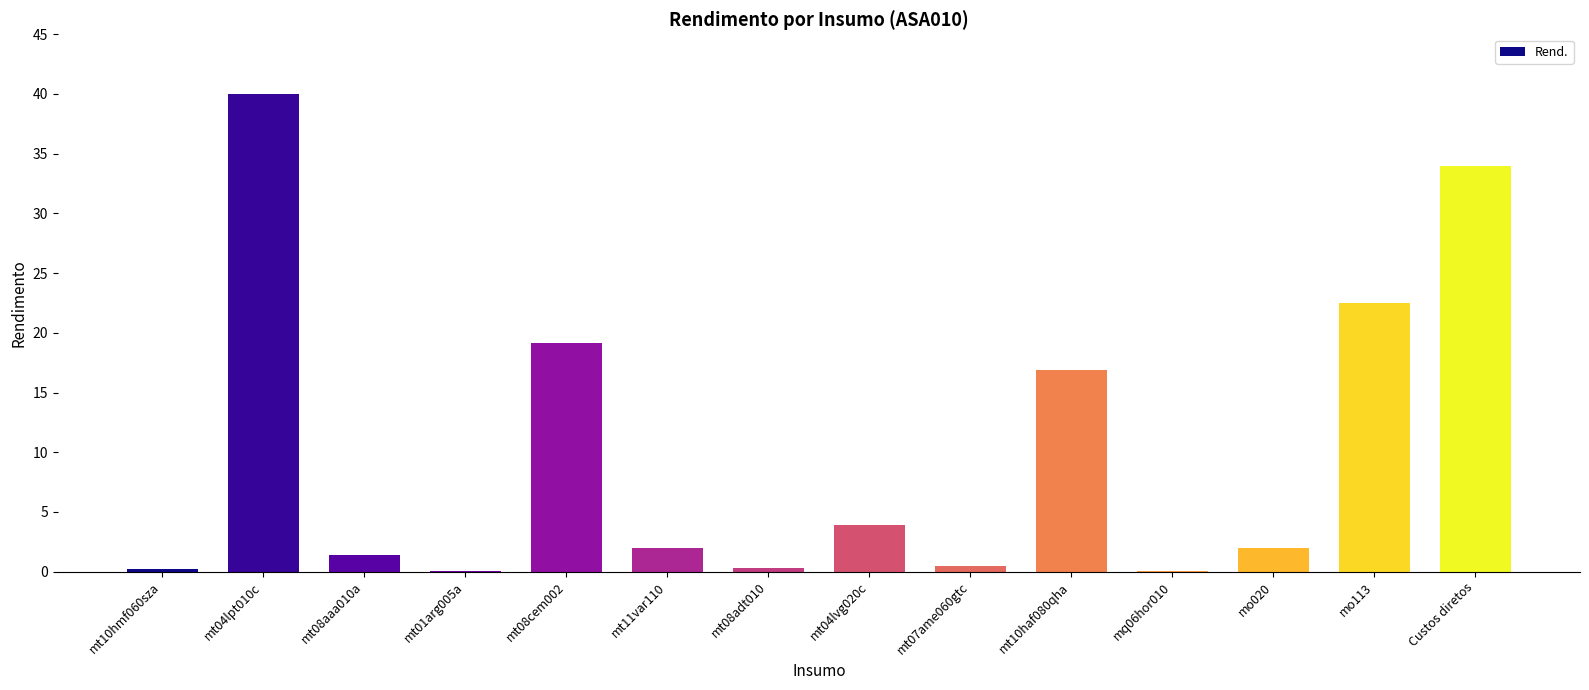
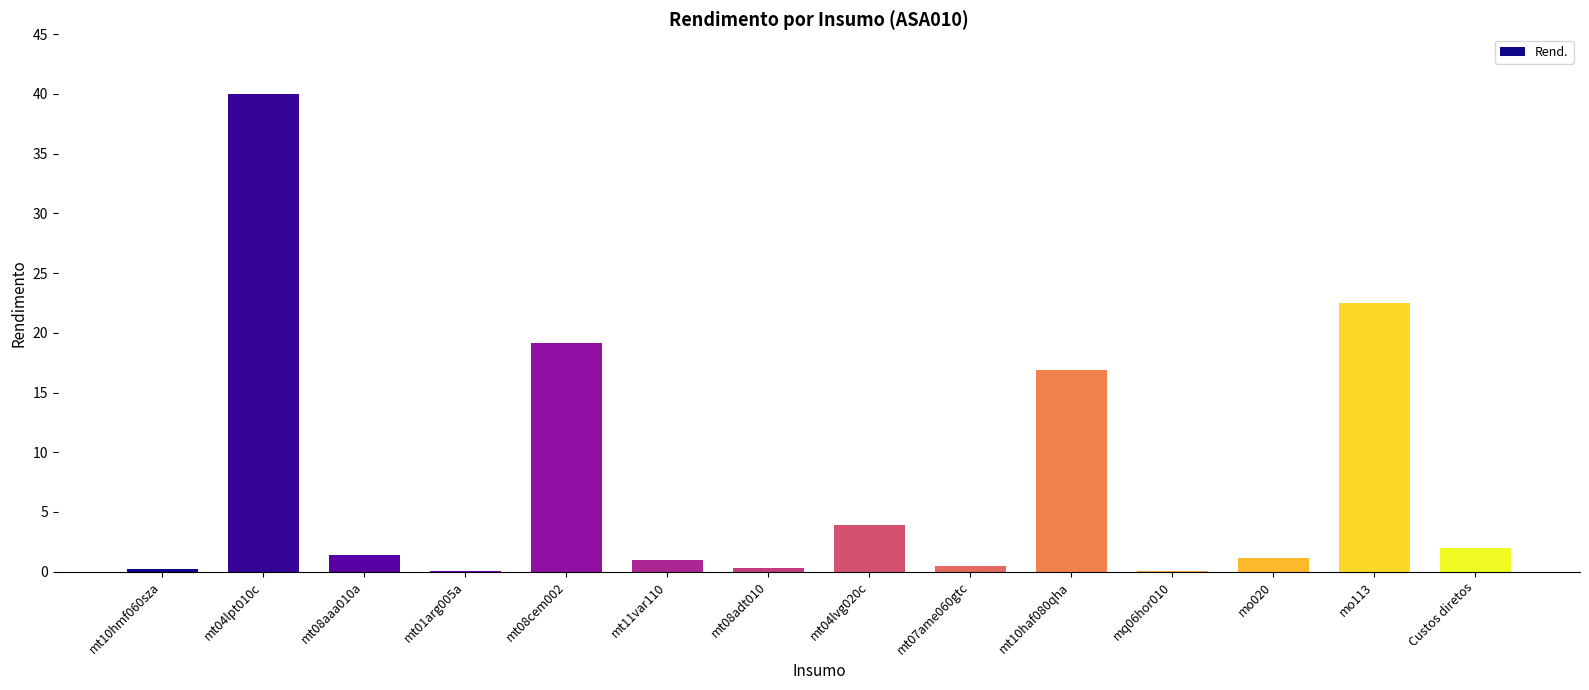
mt11var110: 2 -> 1
mo020: 1.9 -> 1.2
Custos diretos: 34 -> 2
